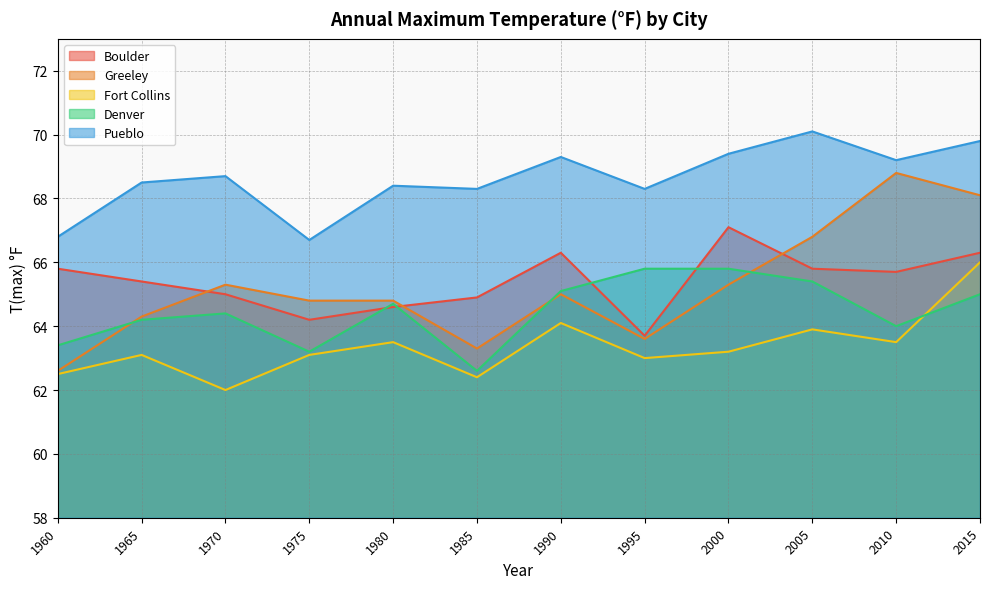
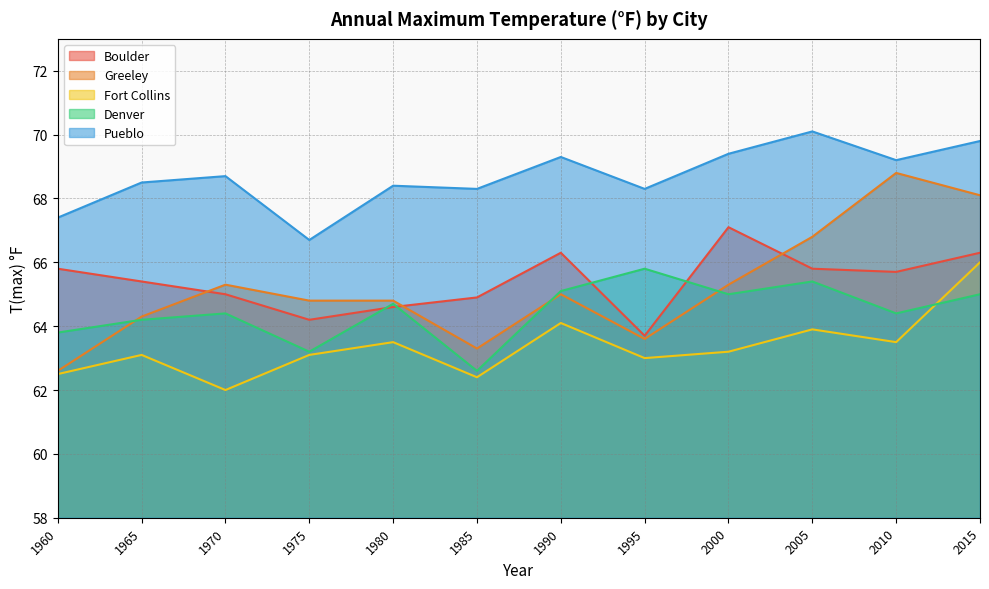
Denver, 1960: 63.4 -> 63.8
Pueblo, 1960: 66.8 -> 67.4
Denver, 2000: 65.8 -> 65.0
Denver, 2010: 64.0 -> 64.4
